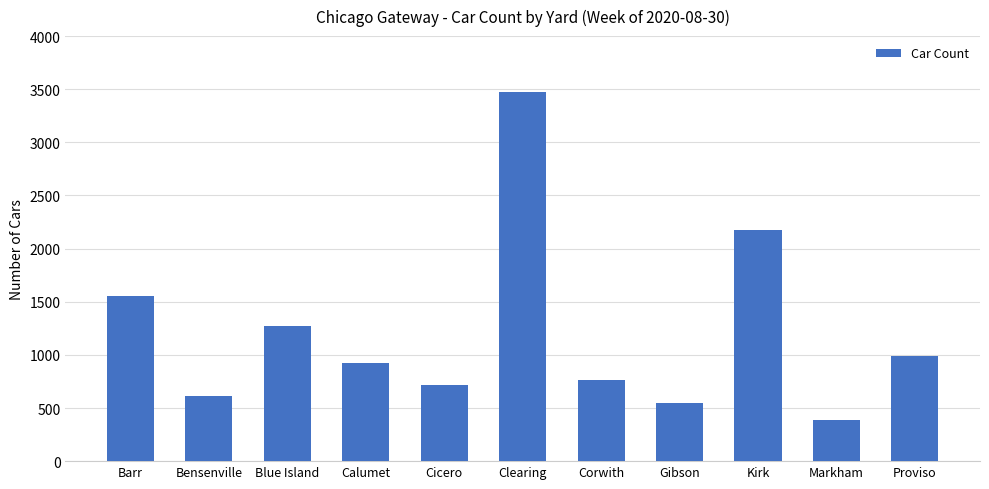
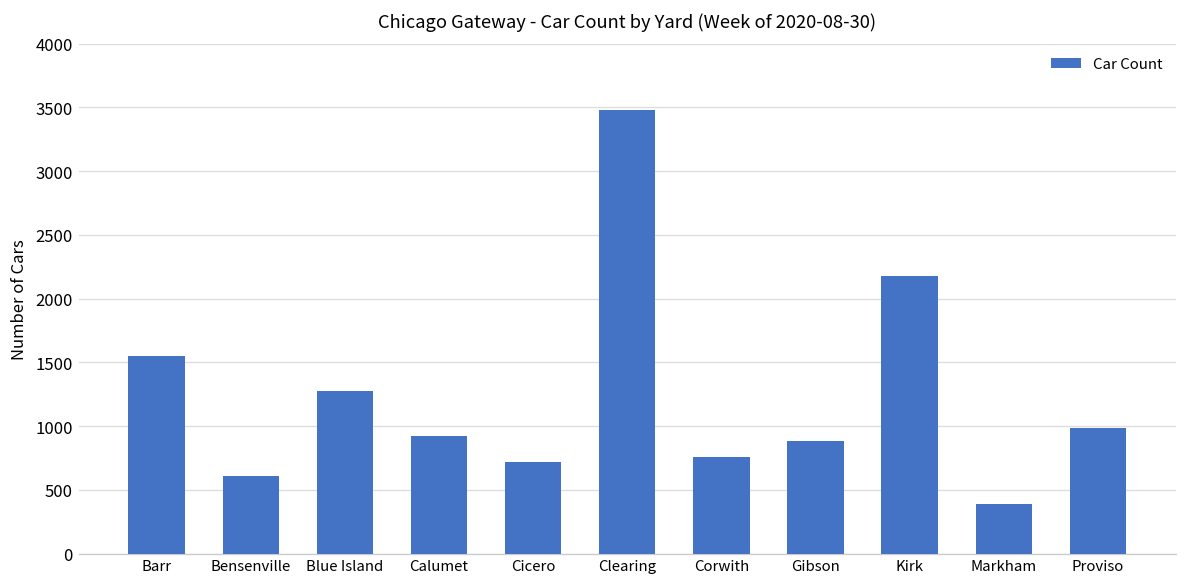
Gibson: 550 -> 880
